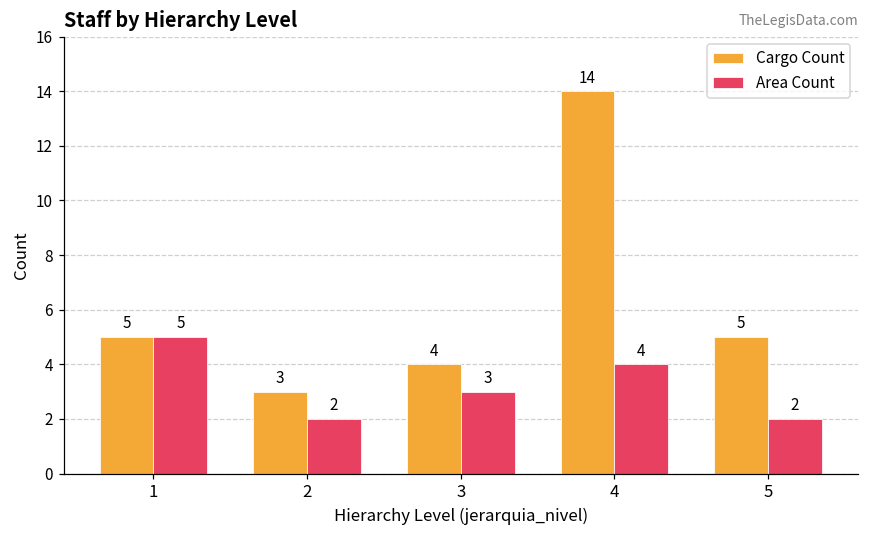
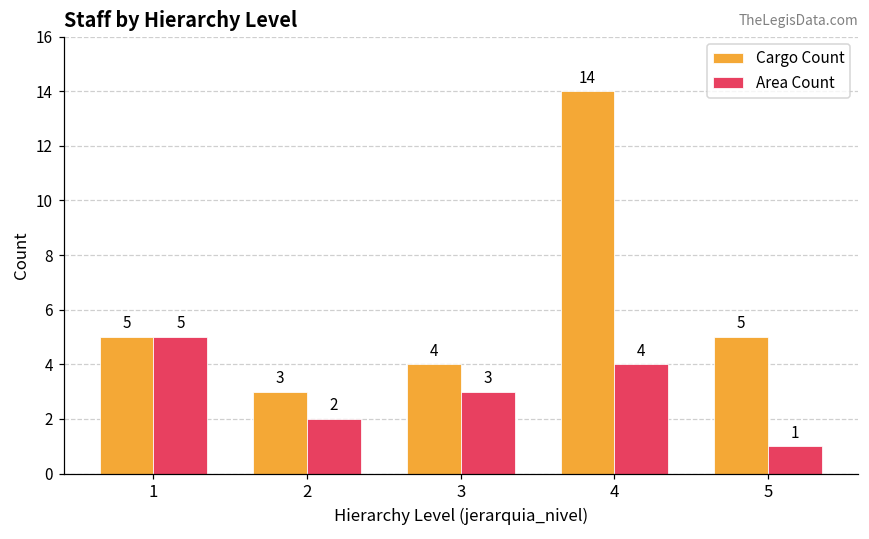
Area Count, 5: 2 -> 1
